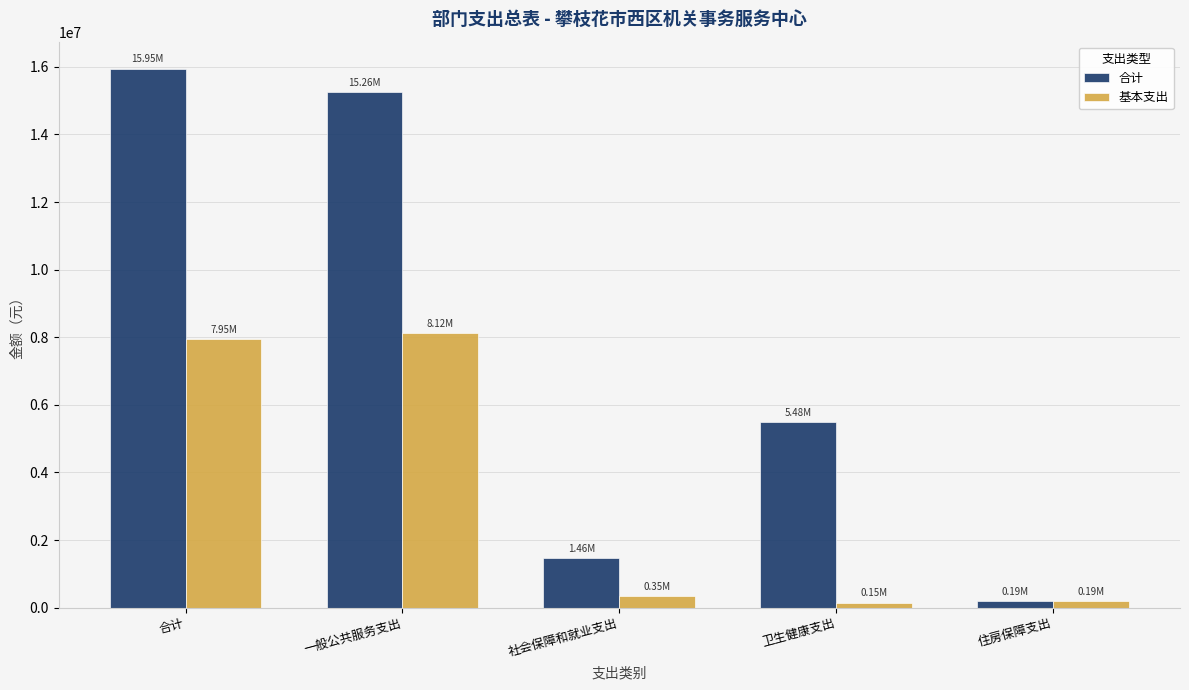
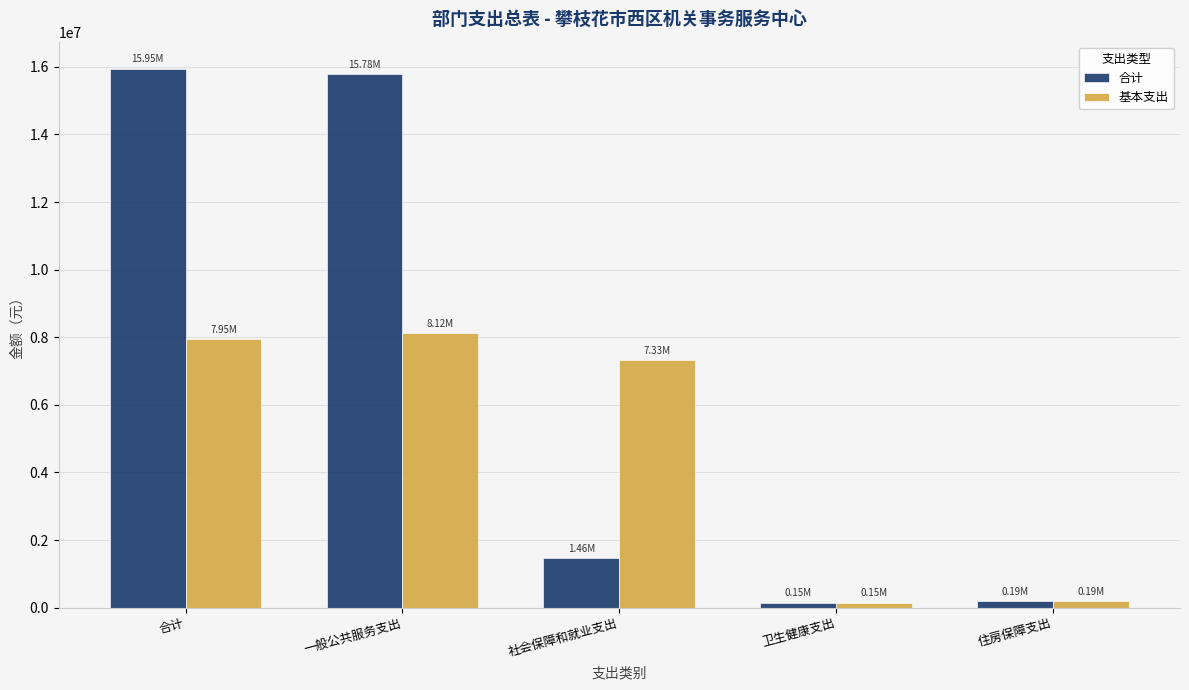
合计, 一般公共服务支出: 15.26M -> 15.78M
基本支出, 社会保障和就业支出: 0.35M -> 7.33M
合计, 卫生健康支出: 5.48M -> 0.15M
